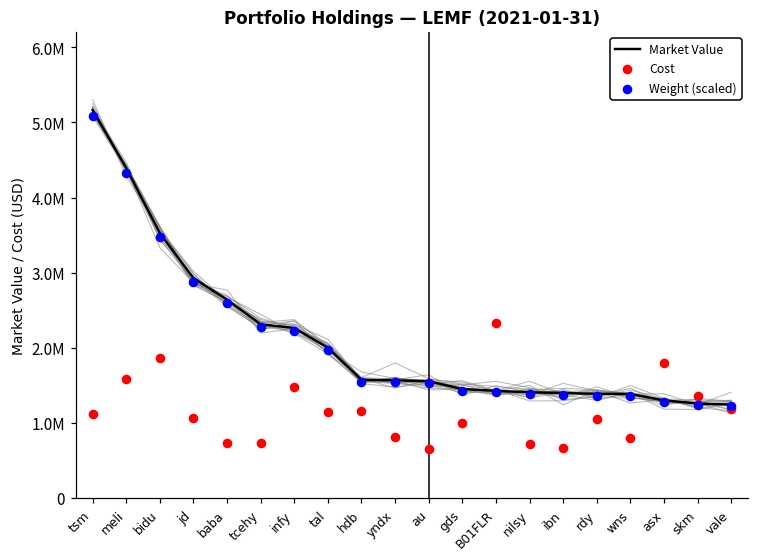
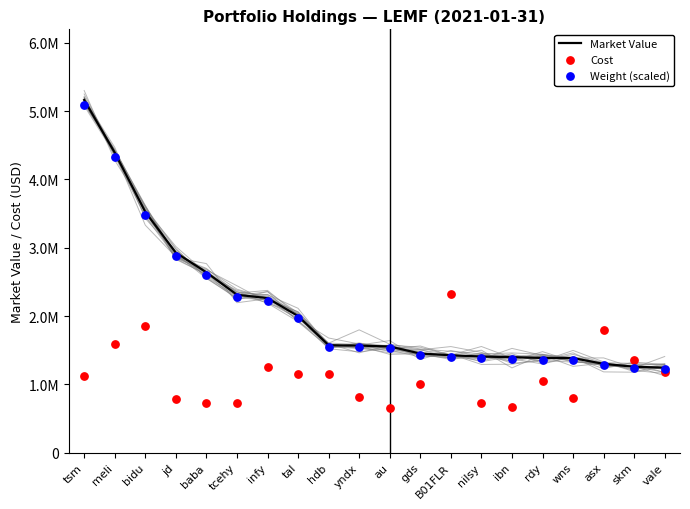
Cost, jd: 1100000 -> 800000
Cost, infy: 1500000 -> 1300000
